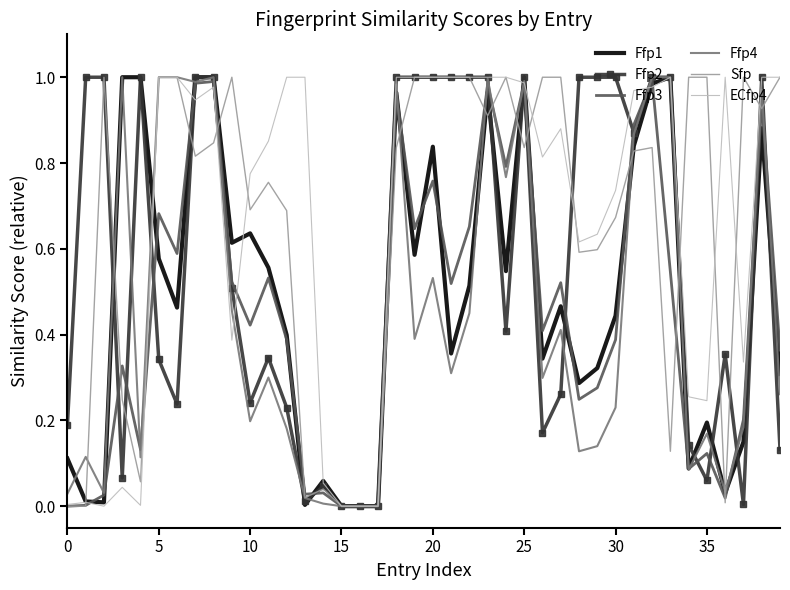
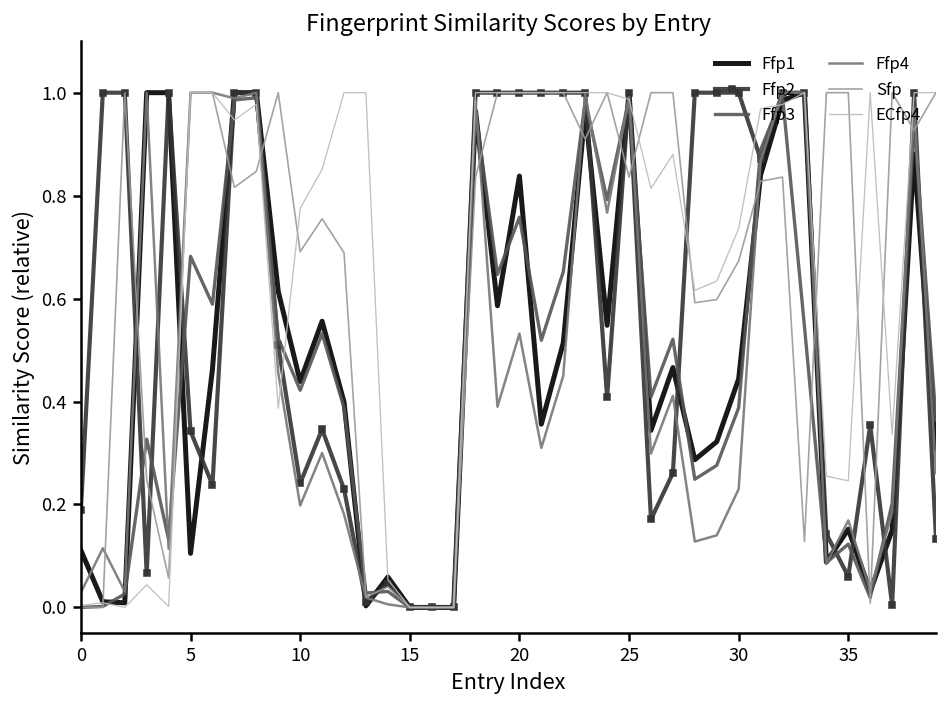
Ffp1, 5: 0.58 -> 0.11
Ffp1, 10: 0.64 -> 0.44
Ffp1, 35: 0.20 -> 0.15
